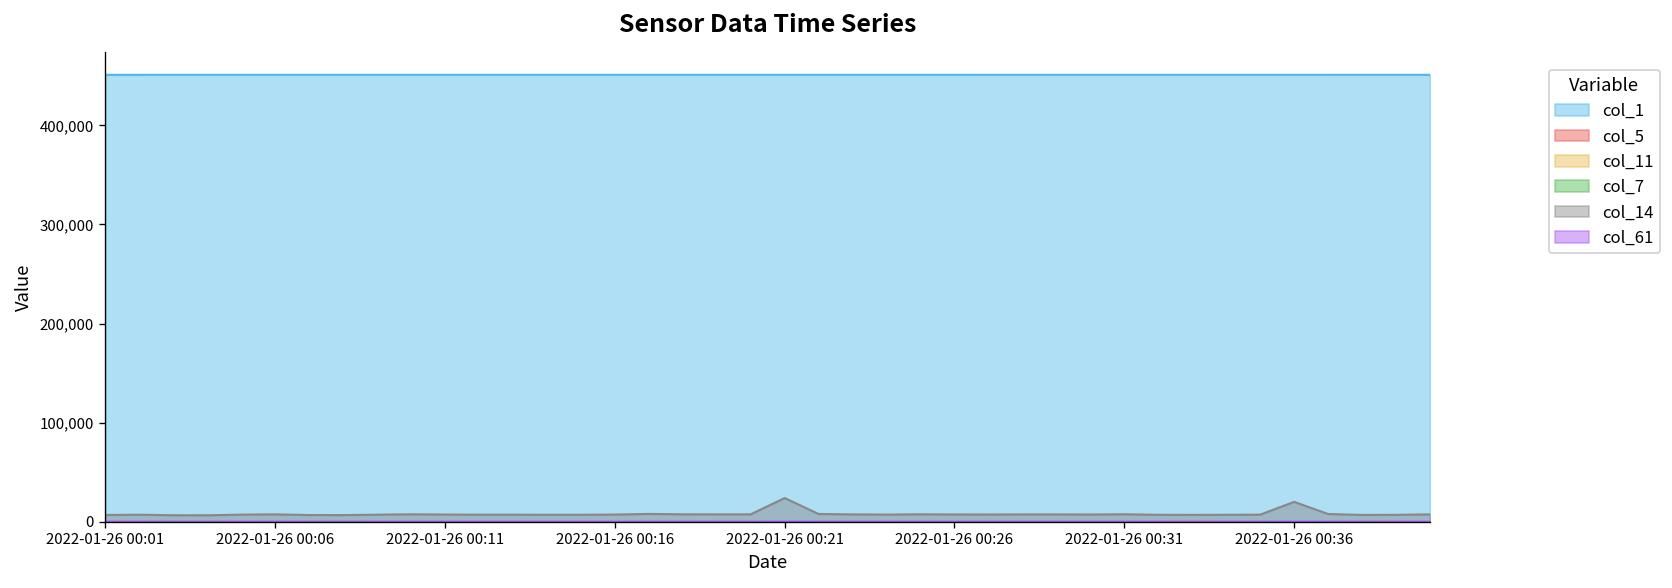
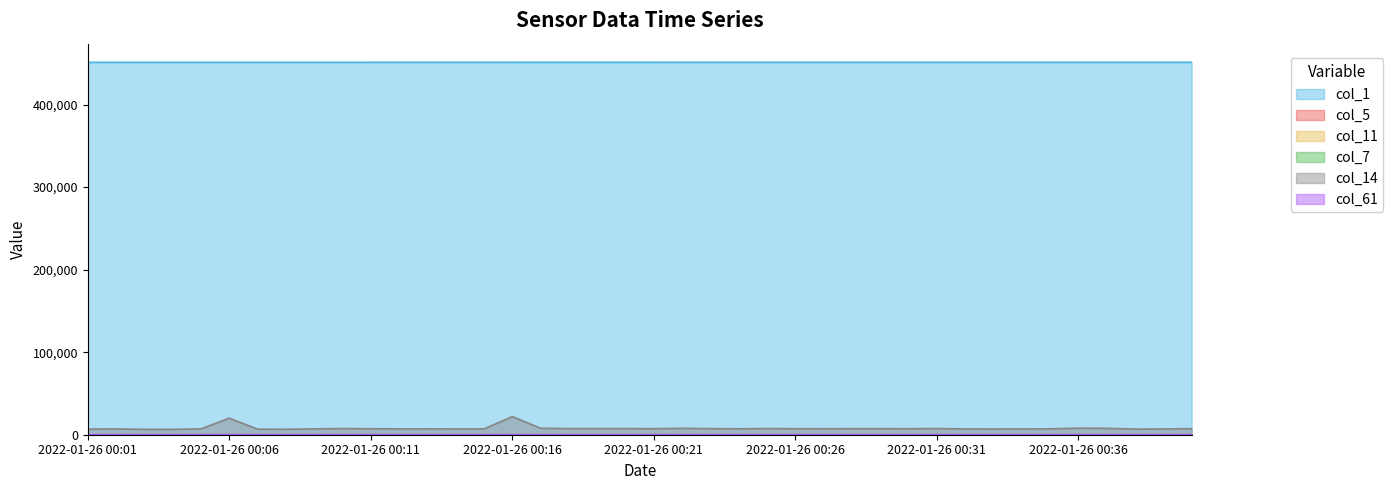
col_14, 2022-01-26 00:06: 10,000 -> 20,000
col_14, 2022-01-26 00:16: 10,000 -> 20,000
col_14, 2022-01-26 00:21: 20,000 -> 10,000
col_14, 2022-01-26 00:36: 20,000 -> 10,000
